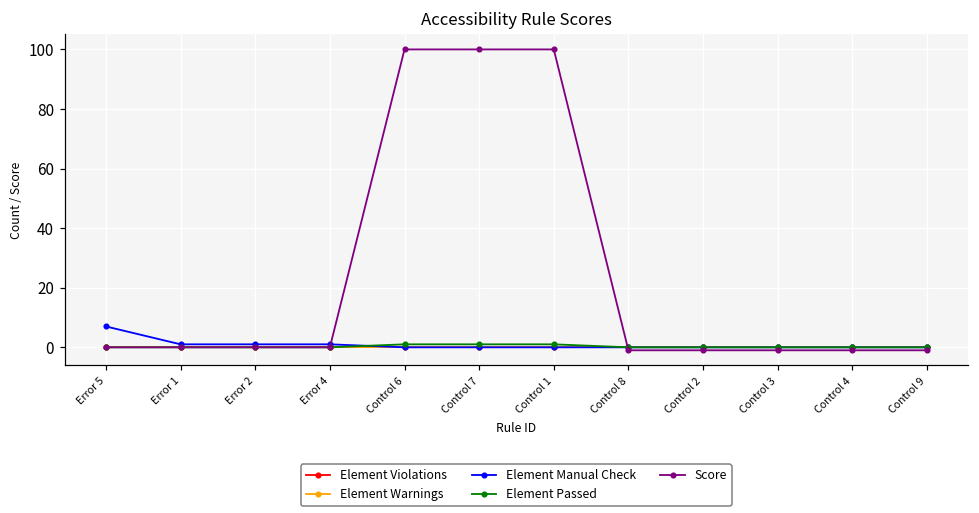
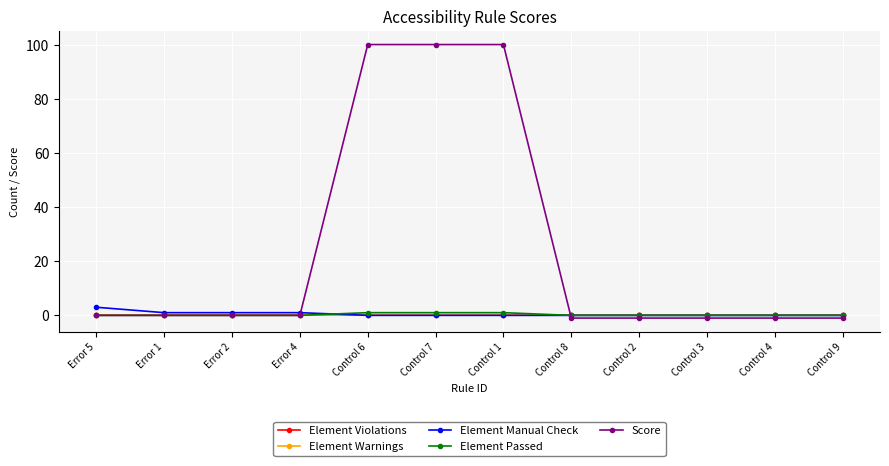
Element Manual Check, Error 5: 7 -> 3
